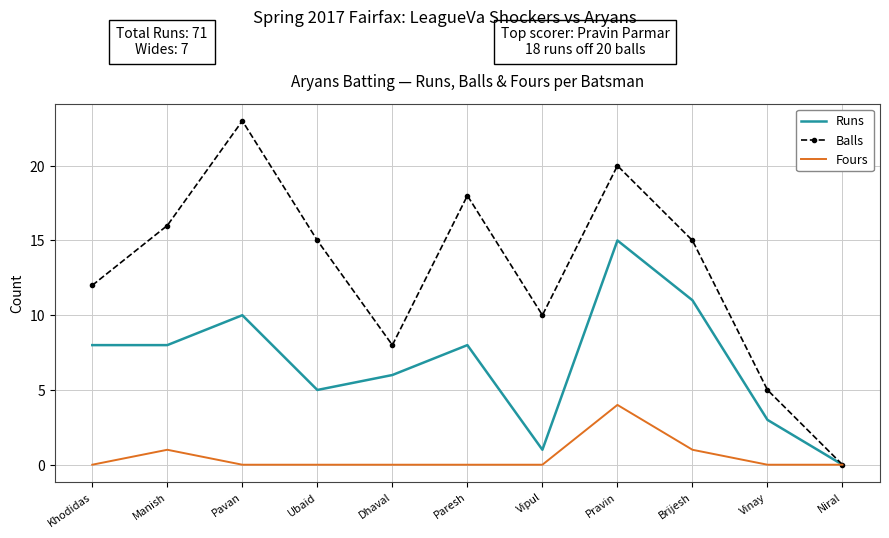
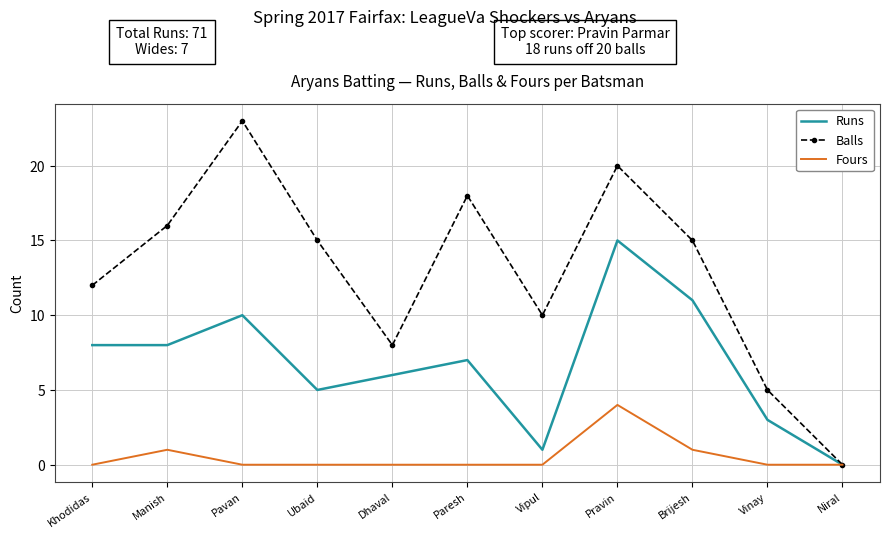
Runs, Paresh: 8 -> 7
